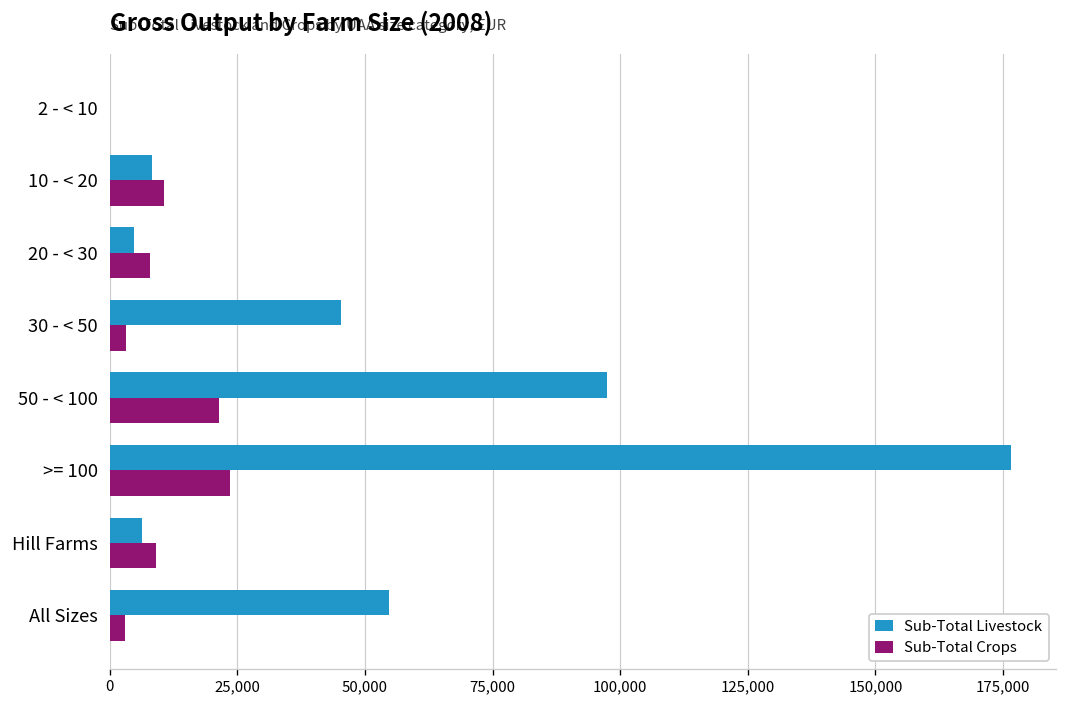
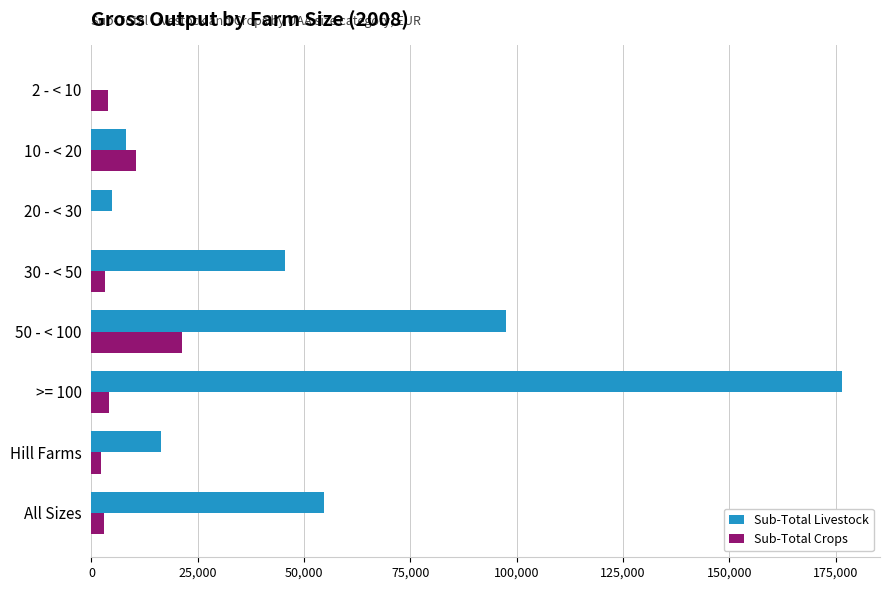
Sub-Total Crops, 2 - < 10: 0 -> 4,000
Sub-Total Crops, 20 - < 30: 8,000 -> 0
Sub-Total Crops, >= 100: 24,000 -> 4,000
Sub-Total Livestock, Hill Farms: 6,000 -> 16,000
Sub-Total Crops, Hill Farms: 9,000 -> 2,000
